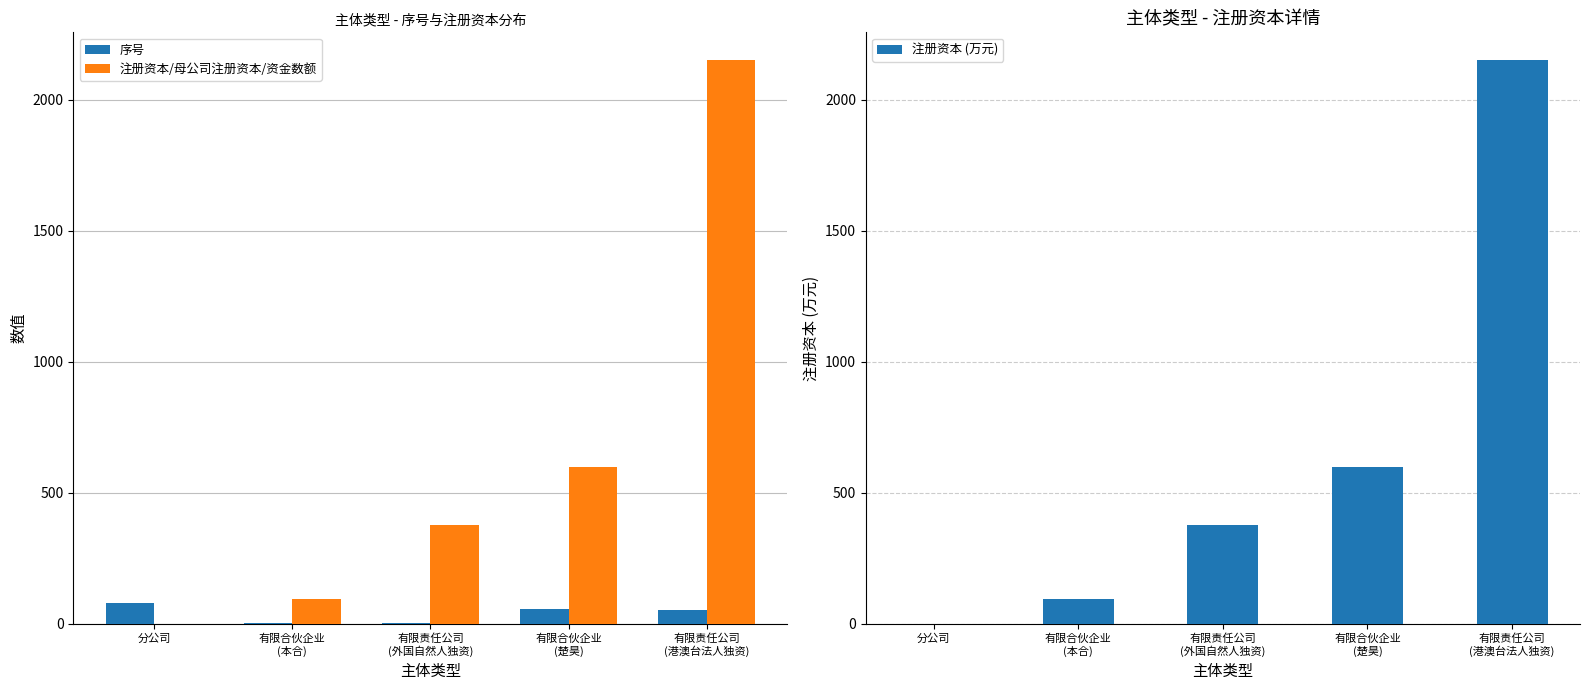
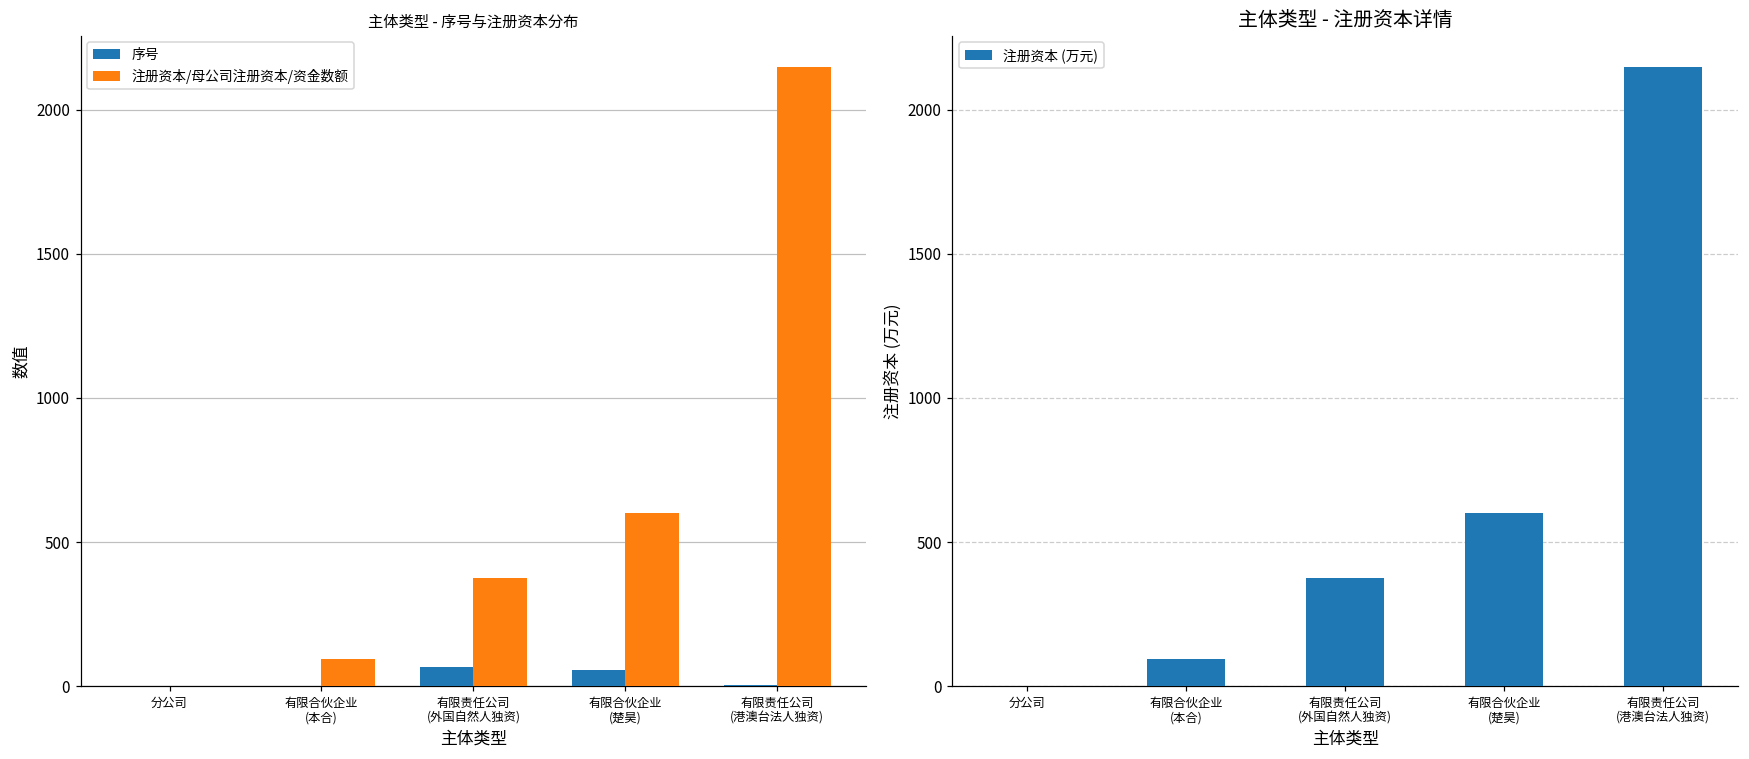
主体类型 - 序号与注册资本分布, 序号, 分公司: 80 -> 0
主体类型 - 序号与注册资本分布, 序号, 有限责任公司 (外国自然人独资): 0 -> 70
主体类型 - 序号与注册资本分布, 序号, 有限责任公司 (港澳台法人独资): 50 -> 10
